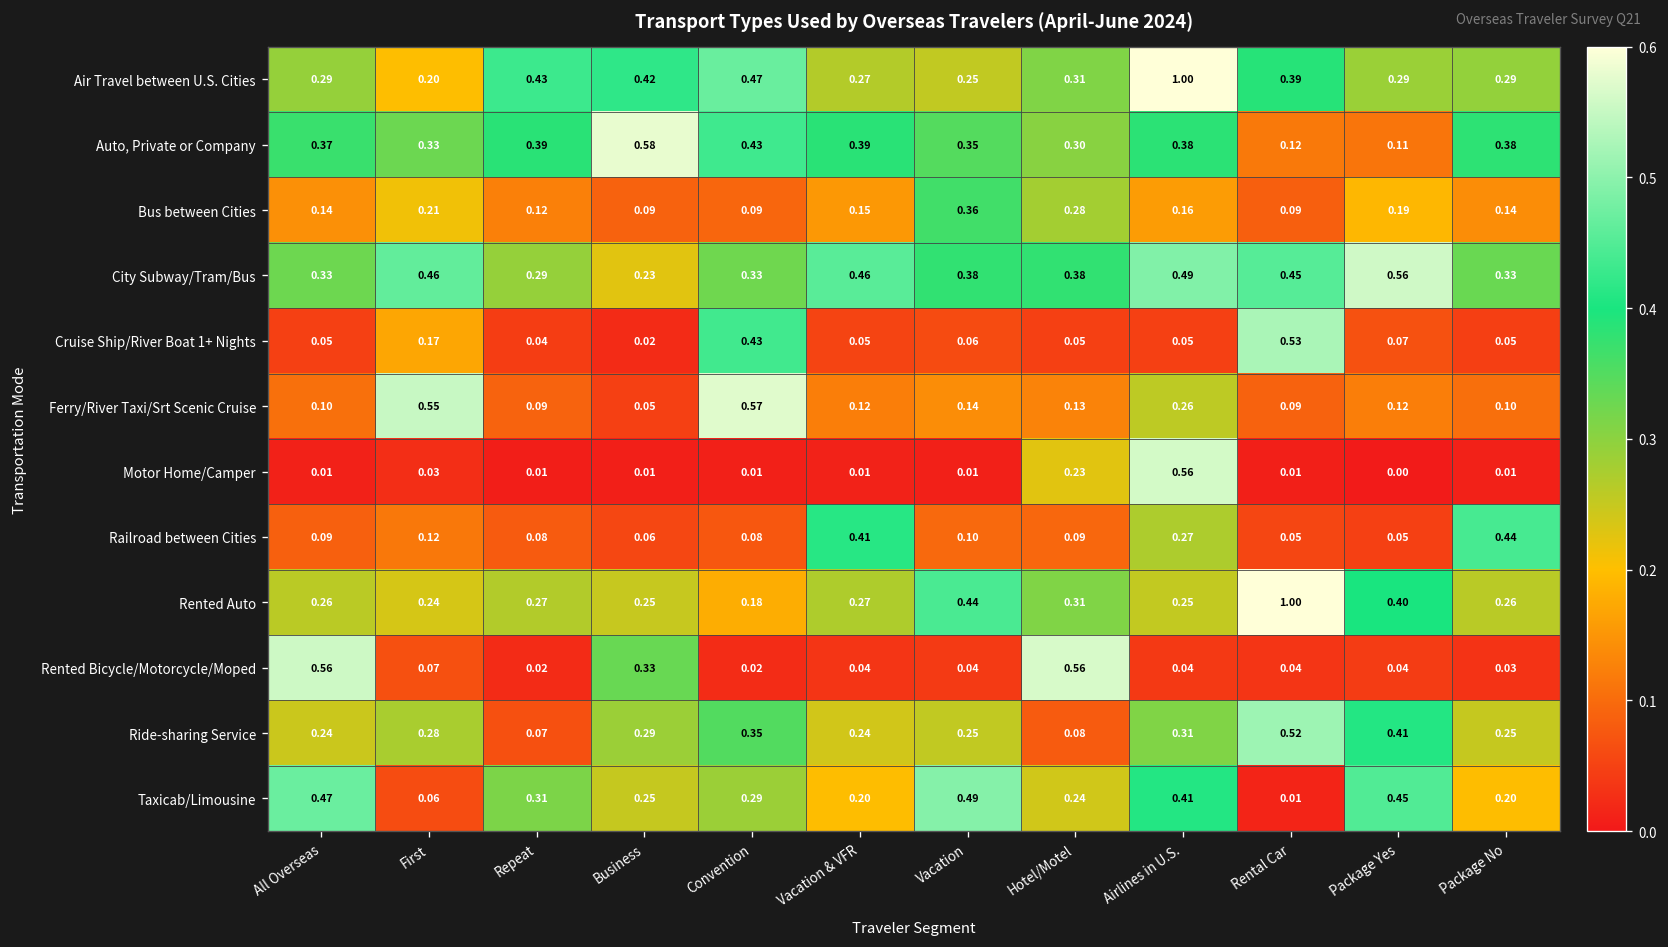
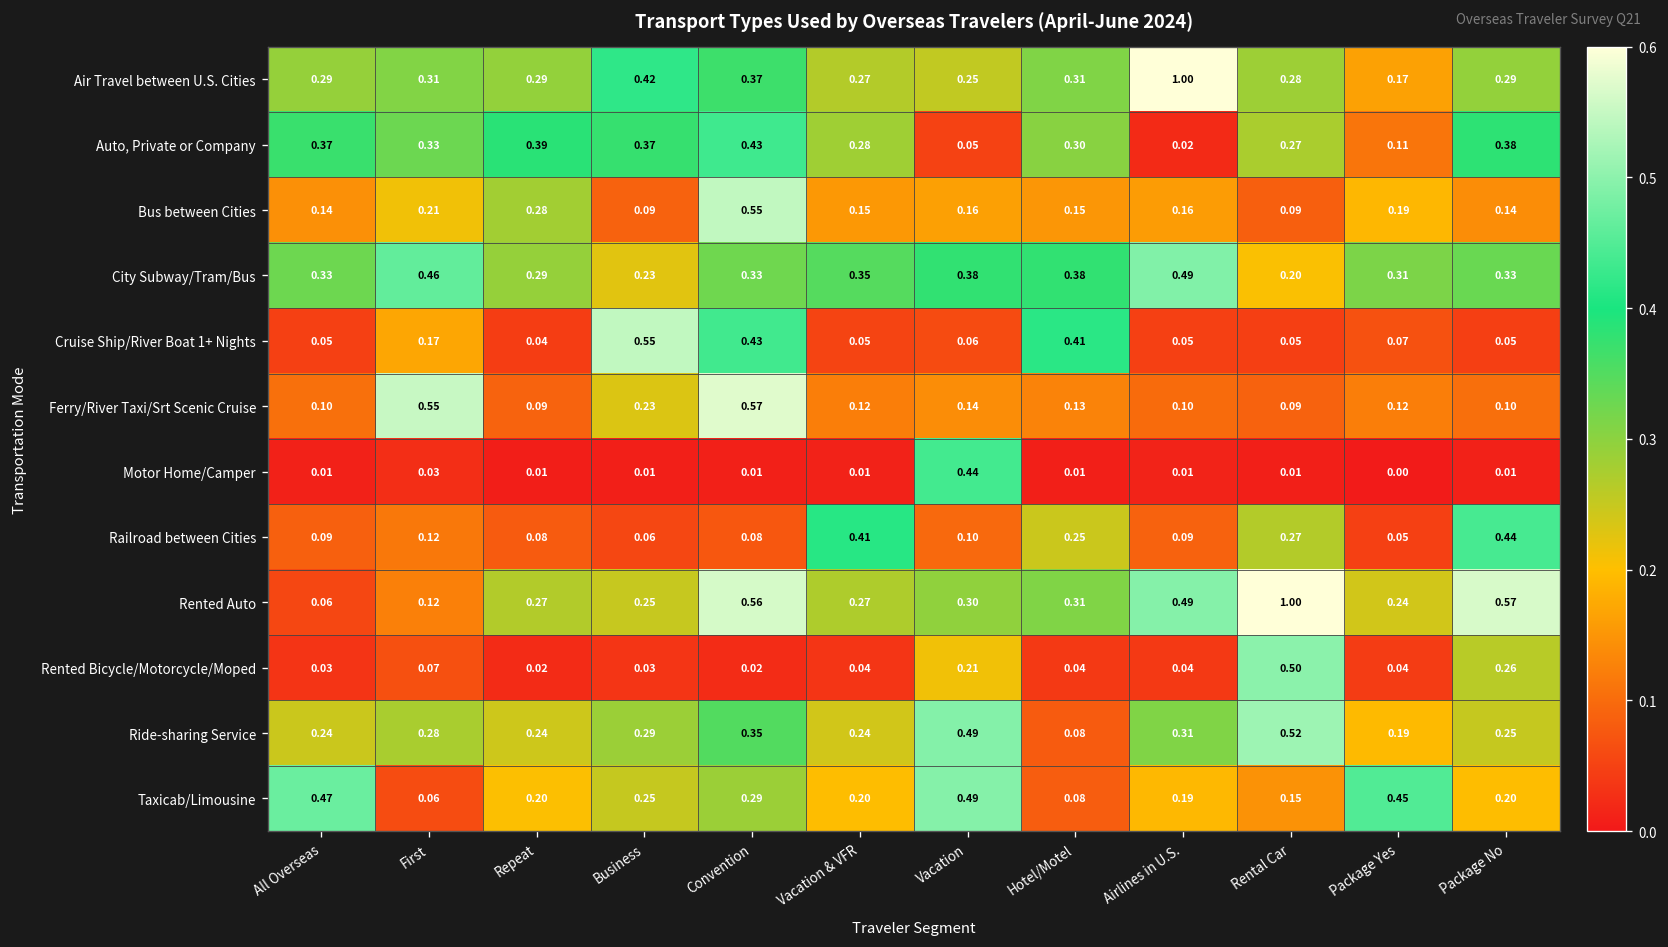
Air Travel between U.S. Cities, First: 0.20 -> 0.31
Air Travel between U.S. Cities, Repeat: 0.43 -> 0.29
Air Travel between U.S. Cities, Convention: 0.47 -> 0.37
Air Travel between U.S. Cities, Rental Car: 0.39 -> 0.28
Air Travel between U.S. Cities, Package Yes: 0.29 -> 0.17
Auto, Private or Company, Business: 0.58 -> 0.37
Auto, Private or Company, Vacation & VFR: 0.39 -> 0.28
Auto, Private or Company, Vacation: 0.35 -> 0.05
Auto, Private or Company, Airlines in U.S.: 0.38 -> 0.02
Auto, Private or Company, Rental Car: 0.12 -> 0.27
Bus between Cities, Repeat: 0.12 -> 0.28
Bus between Cities, Convention: 0.09 -> 0.55
Bus between Cities, Vacation: 0.36 -> 0.16
Bus between Cities, Hotel/Motel: 0.28 -> 0.15
City Subway/Tram/Bus, Vacation & VFR: 0.46 -> 0.35
City Subway/Tram/Bus, Rental Car: 0.45 -> 0.20
City Subway/Tram/Bus, Package Yes: 0.56 -> 0.31
Cruise Ship/River Boat 1+ Nights, Business: 0.02 -> 0.55
Cruise Ship/River Boat 1+ Nights, Hotel/Motel: 0.05 -> 0.41
Cruise Ship/River Boat 1+ Nights, Rental Car: 0.53 -> 0.05
Ferry/River Taxi/Srt Scenic Cruise, Business: 0.05 -> 0.23
Ferry/River Taxi/Srt Scenic Cruise, Airlines in U.S.: 0.26 -> 0.10
Motor Home/Camper, Vacation: 0.01 -> 0.44
Motor Home/Camper, Hotel/Motel: 0.23 -> 0.01
Motor Home/Camper, Airlines in U.S.: 0.56 -> 0.01
Railroad between Cities, Hotel/Motel: 0.09 -> 0.25
Railroad between Cities, Airlines in U.S.: 0.27 -> 0.09
Railroad between Cities, Rental Car: 0.05 -> 0.27
Rented Auto, All Overseas: 0.26 -> 0.06
Rented Auto, First: 0.24 -> 0.12
Rented Auto, Convention: 0.18 -> 0.56
Rented Auto, Vacation: 0.44 -> 0.30
Rented Auto, Airlines in U.S.: 0.25 -> 0.49
Rented Auto, Package Yes: 0.40 -> 0.24
Rented Auto, Package No: 0.26 -> 0.57
Rented Bicycle/Motorcycle/Moped, All Overseas: 0.56 -> 0.03
Rented Bicycle/Motorcycle/Moped, Business: 0.33 -> 0.03
Rented Bicycle/Motorcycle/Moped, Vacation: 0.04 -> 0.21
Rented Bicycle/Motorcycle/Moped, Hotel/Motel: 0.56 -> 0.04
Rented Bicycle/Motorcycle/Moped, Rental Car: 0.04 -> 0.50
Rented Bicycle/Motorcycle/Moped, Package No: 0.03 -> 0.26
Ride-sharing Service, Repeat: 0.07 -> 0.24
Ride-sharing Service, Vacation: 0.25 -> 0.49
Ride-sharing Service, Package Yes: 0.41 -> 0.19
Taxicab/Limousine, Repeat: 0.31 -> 0.20
Taxicab/Limousine, Hotel/Motel: 0.24 -> 0.08
Taxicab/Limousine, Airlines in U.S.: 0.41 -> 0.19
Taxicab/Limousine, Rental Car: 0.01 -> 0.15
